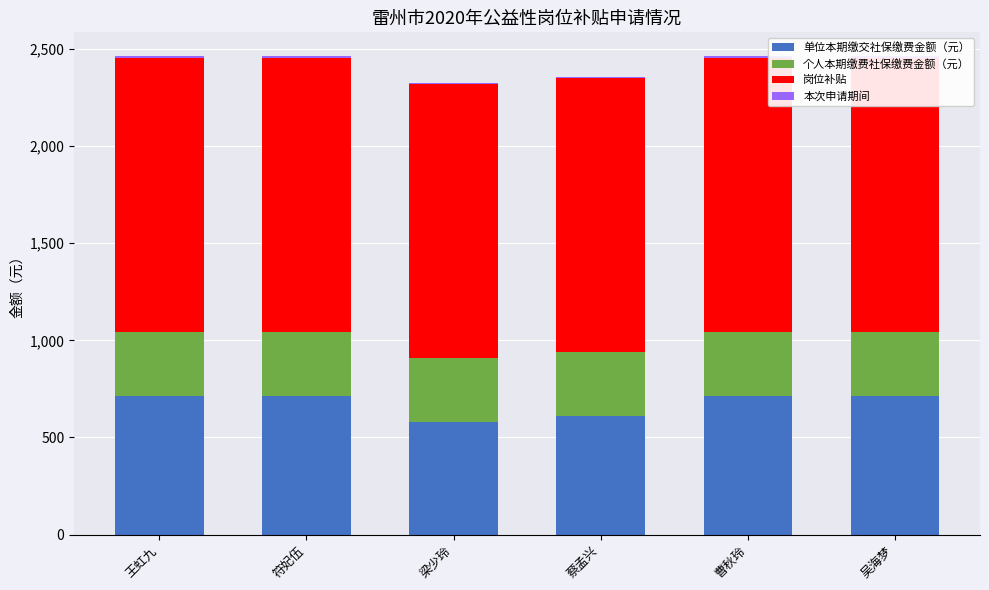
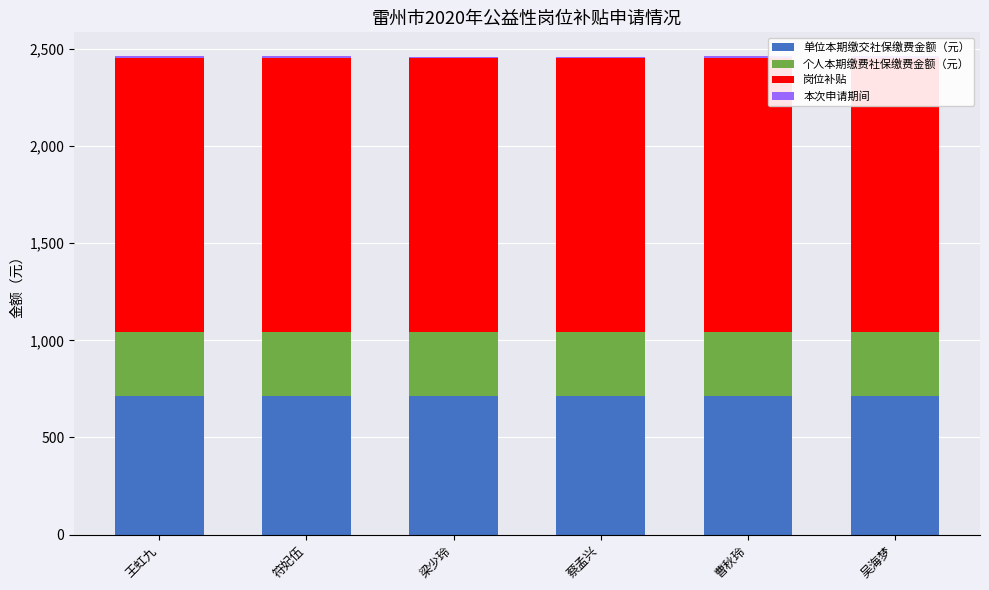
单位本期缴交社保缴费金额（元）, 梁少玲: 580 -> 710
单位本期缴交社保缴费金额（元）, 蔡孟兴: 610 -> 710
